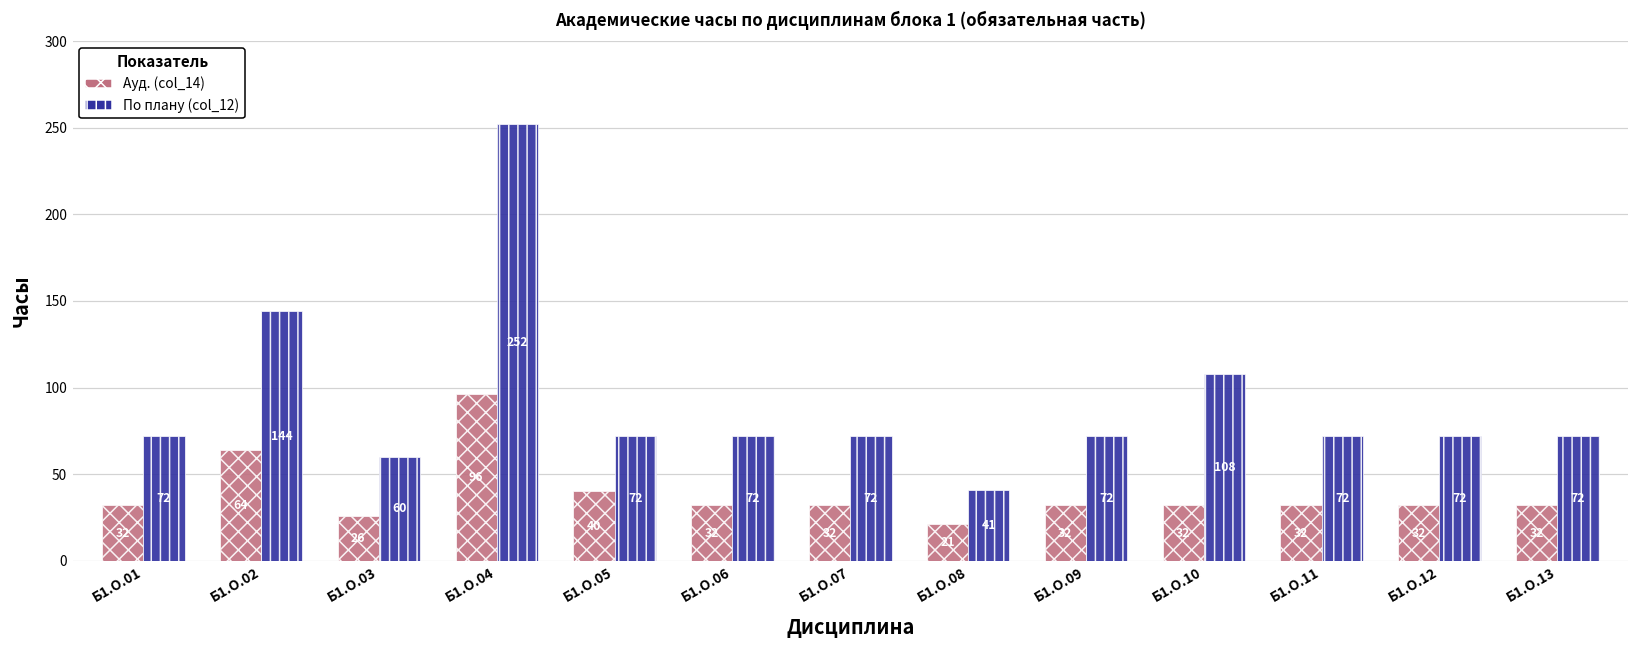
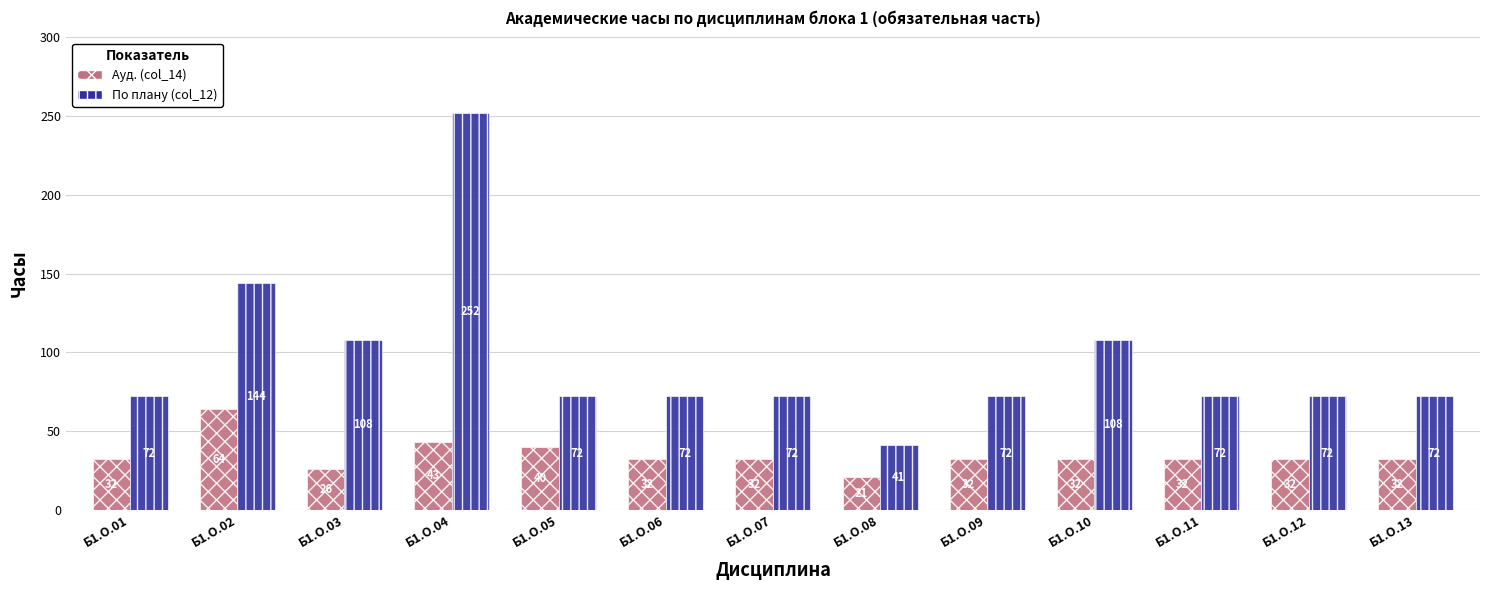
По плану (col_12), Б1.О.03: 60 -> 108
Ауд. (col_14), Б1.О.04: 96 -> 43
